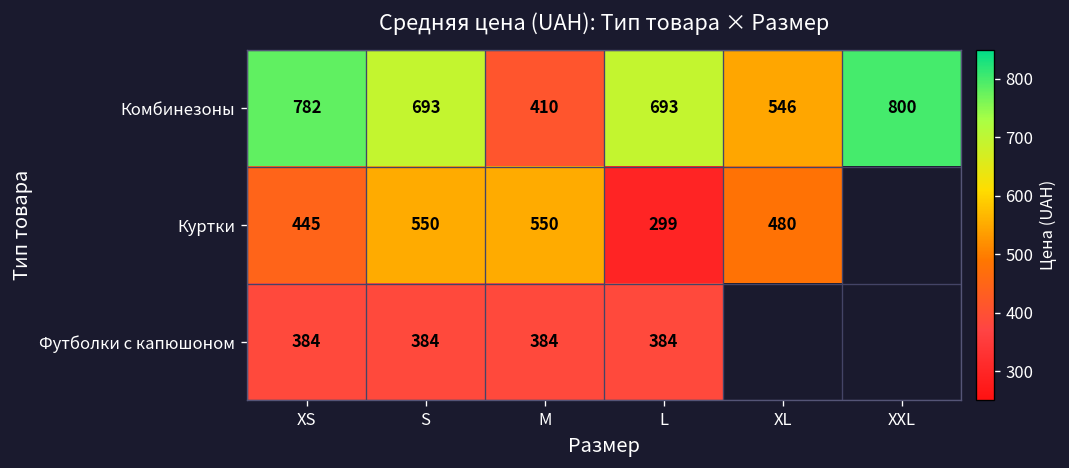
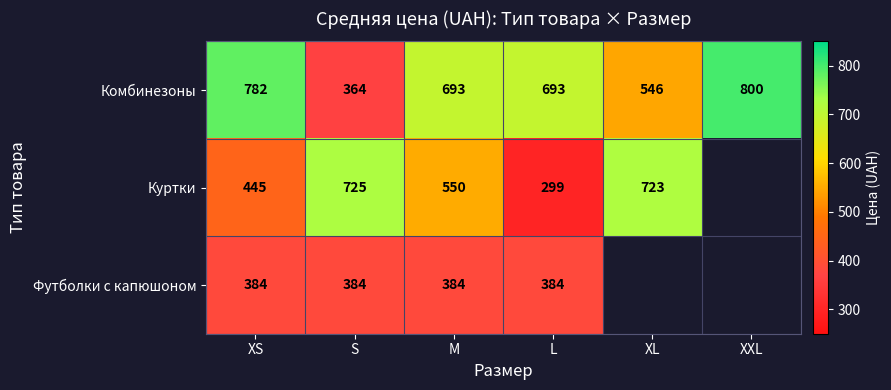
Комбинезоны, S: 693 -> 364
Комбинезоны, M: 410 -> 693
Куртки, S: 550 -> 725
Куртки, XL: 480 -> 723
